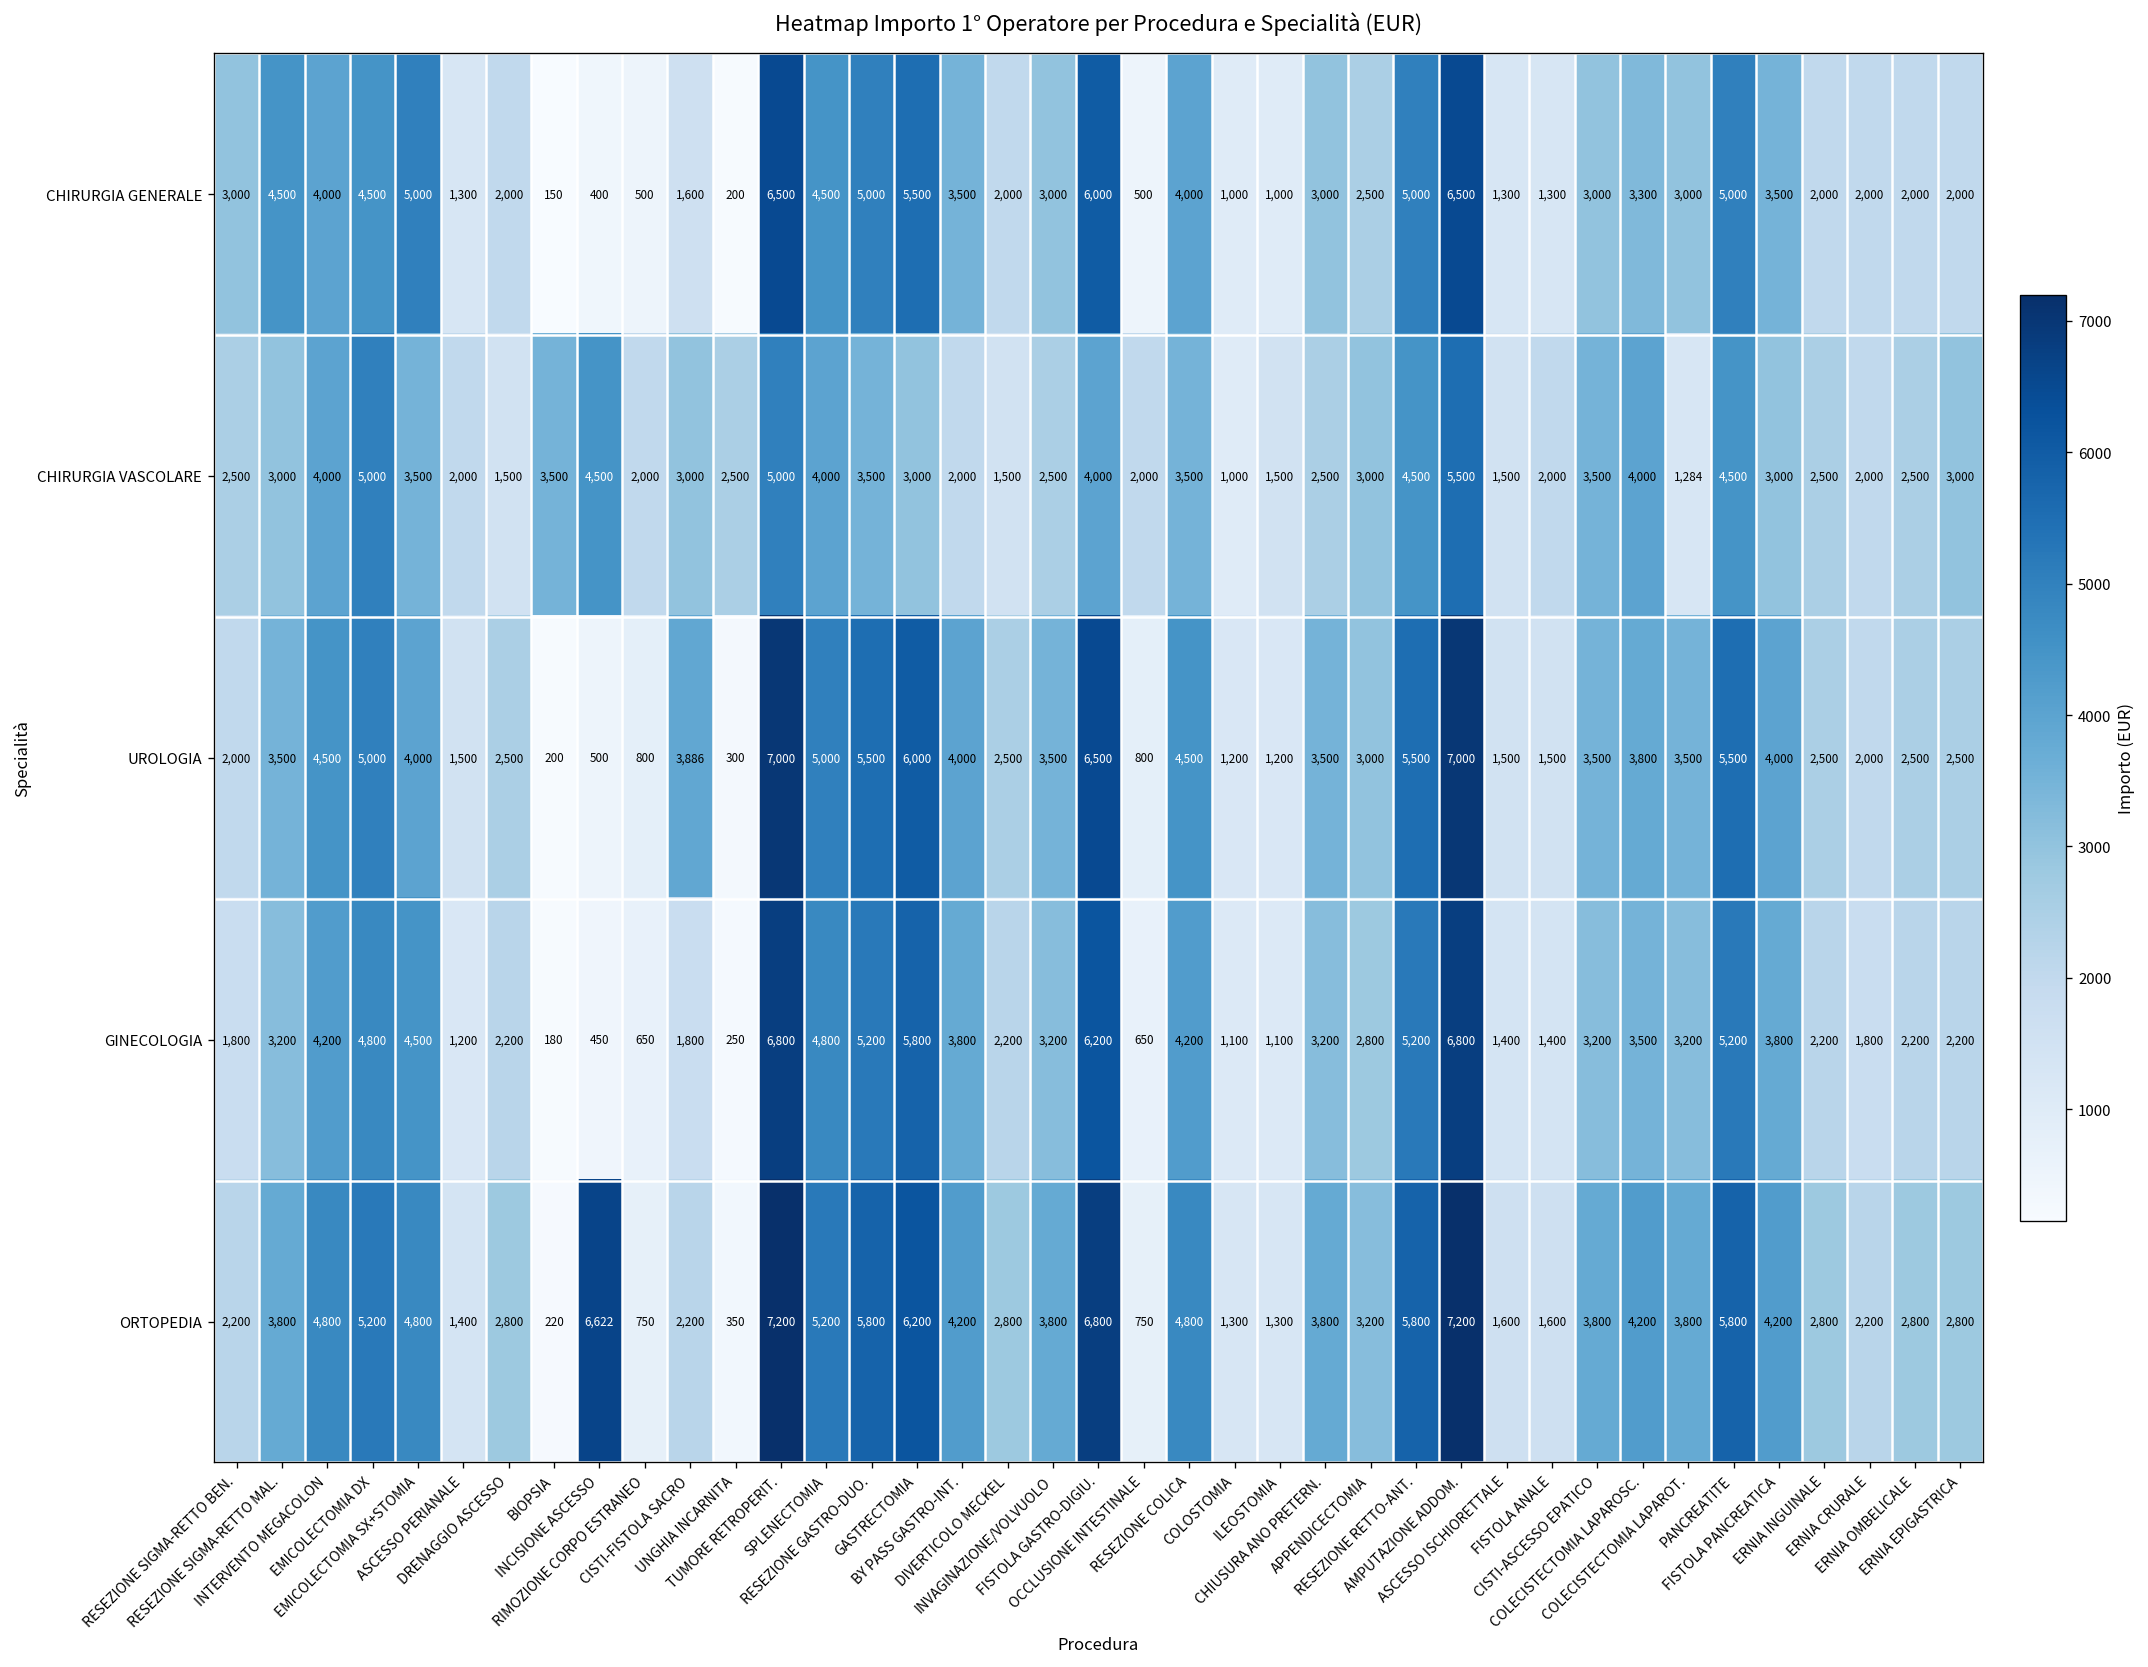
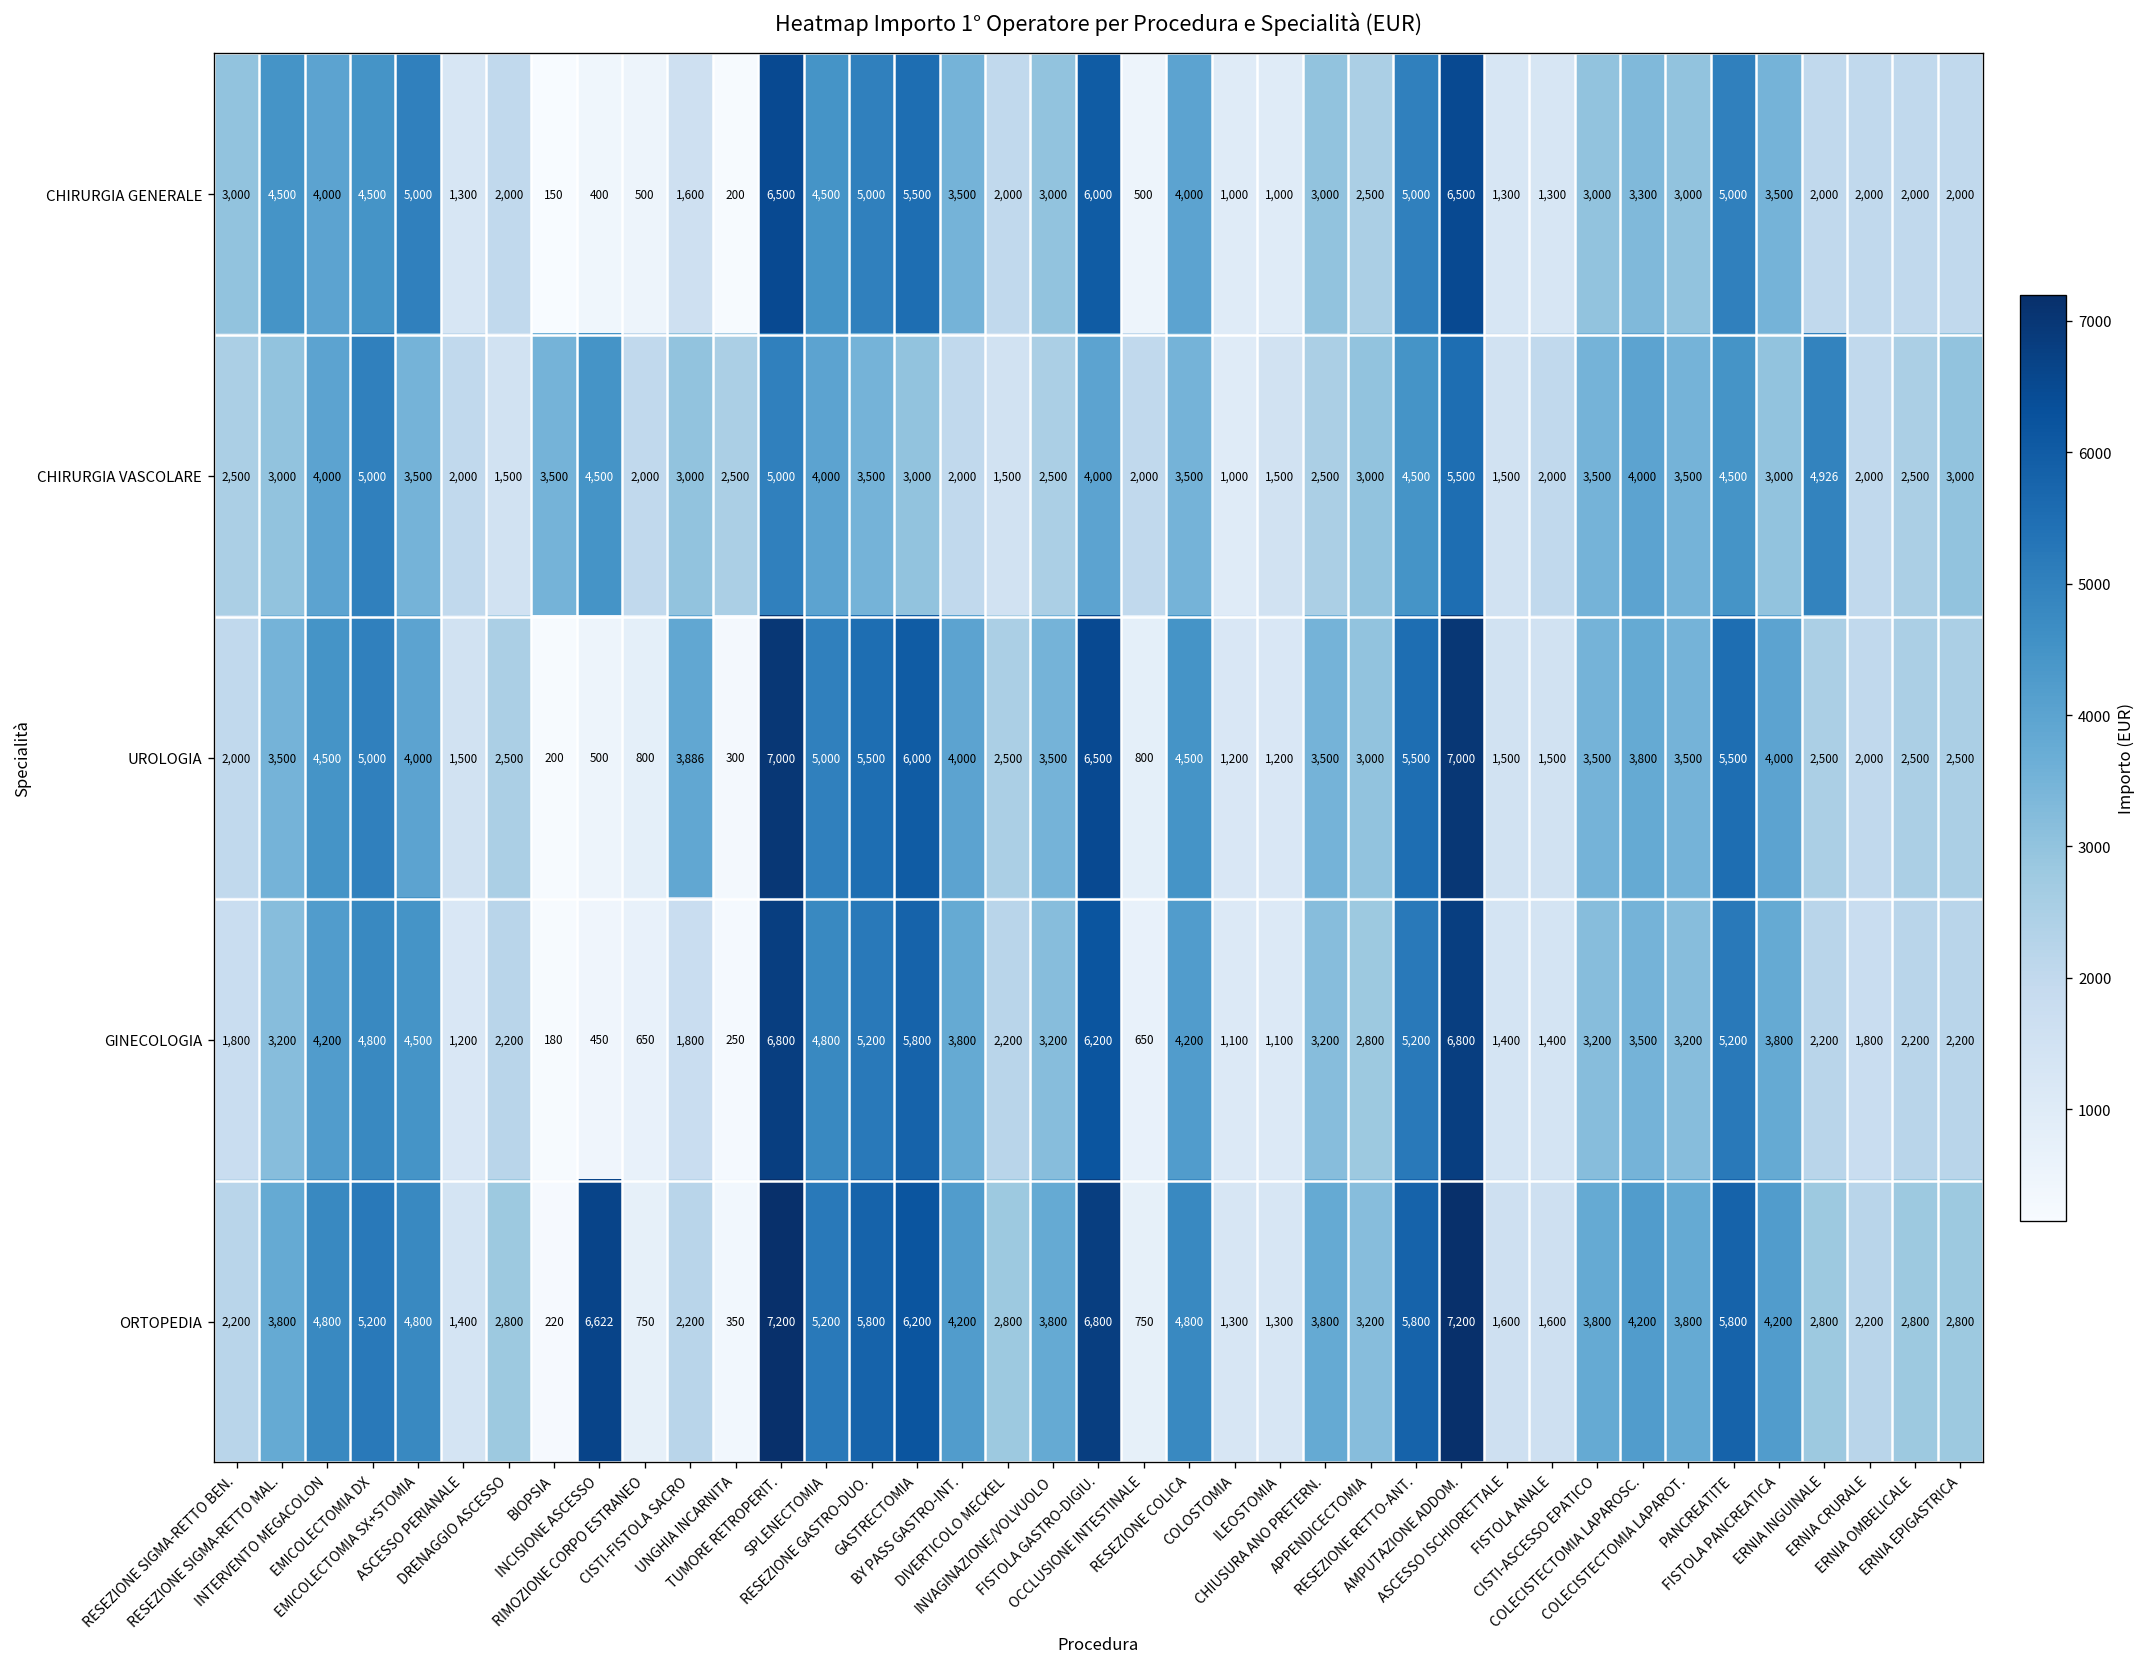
CHIRURGIA VASCOLARE, COLECISTECTOMIA LAPAROT.: 1,284 -> 3,500
CHIRURGIA VASCOLARE, ERNIA INGUINALE: 2,500 -> 4,926
